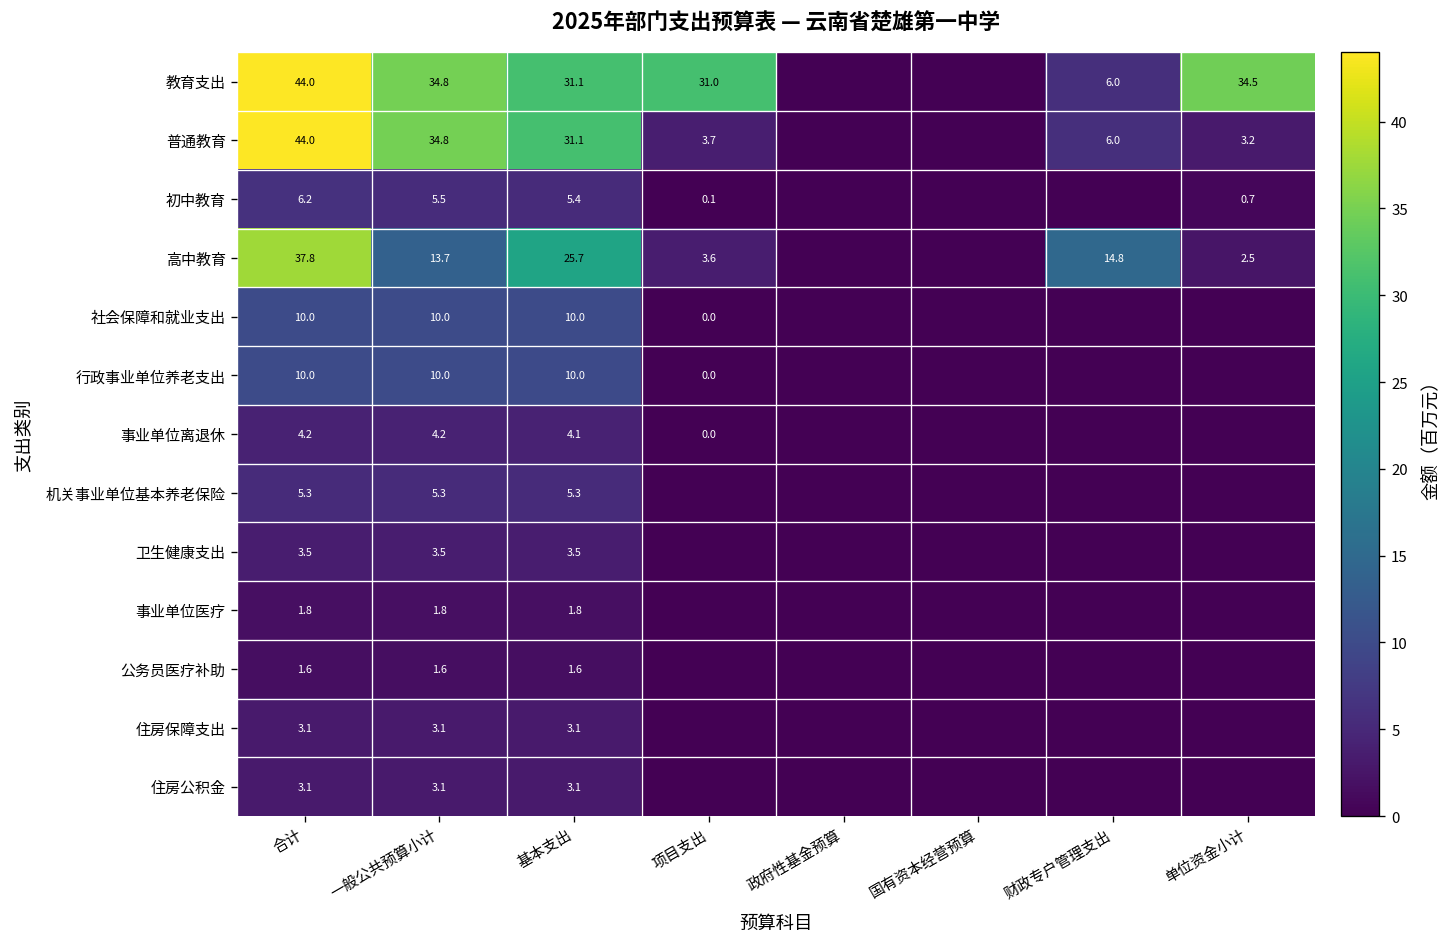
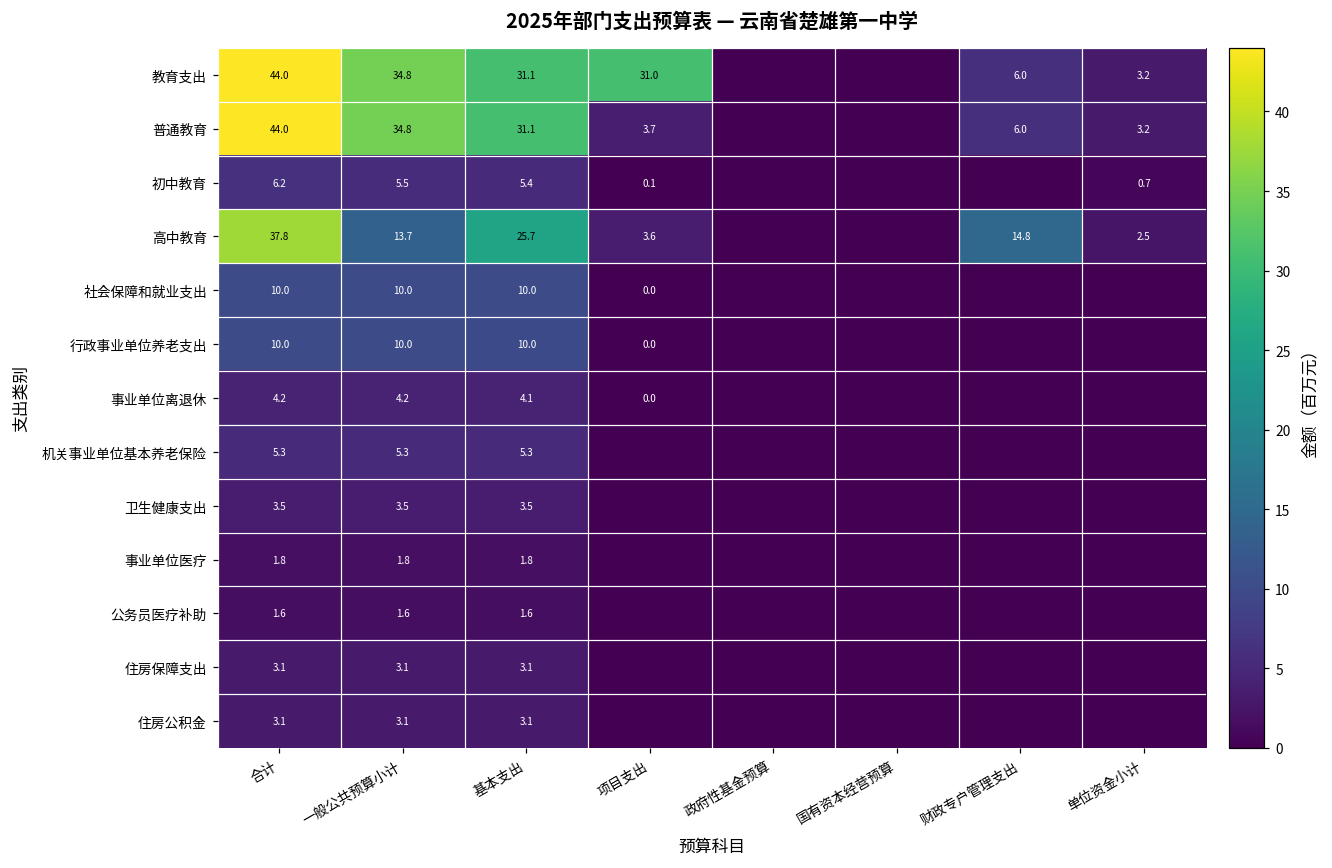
教育支出, 单位资金小计: 34.5 -> 3.2
